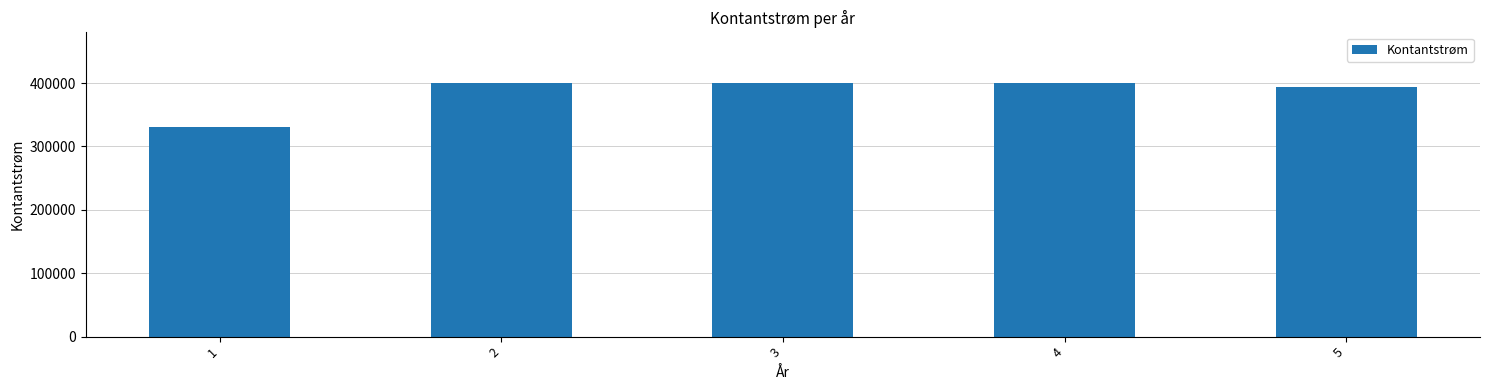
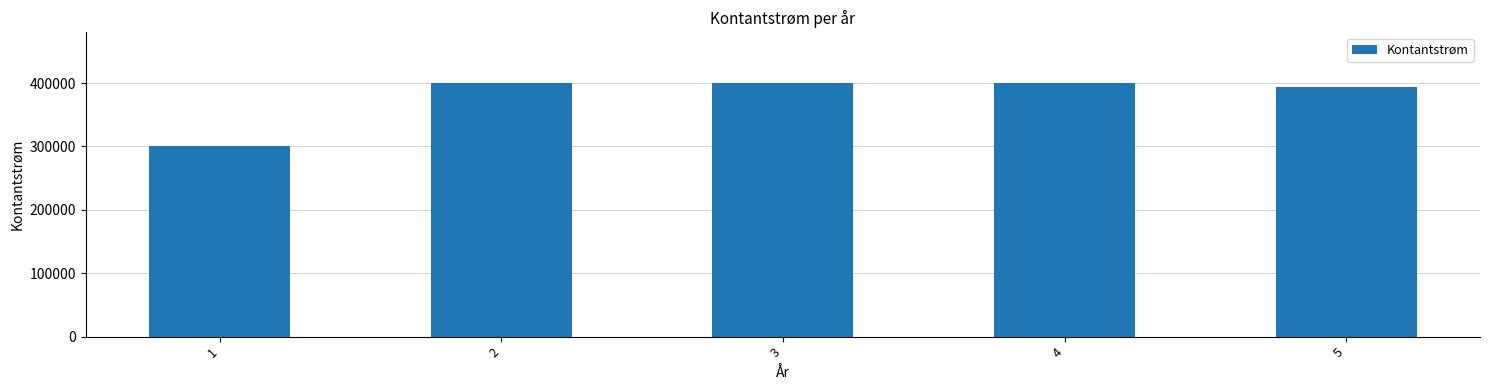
1: 330000 -> 300000
